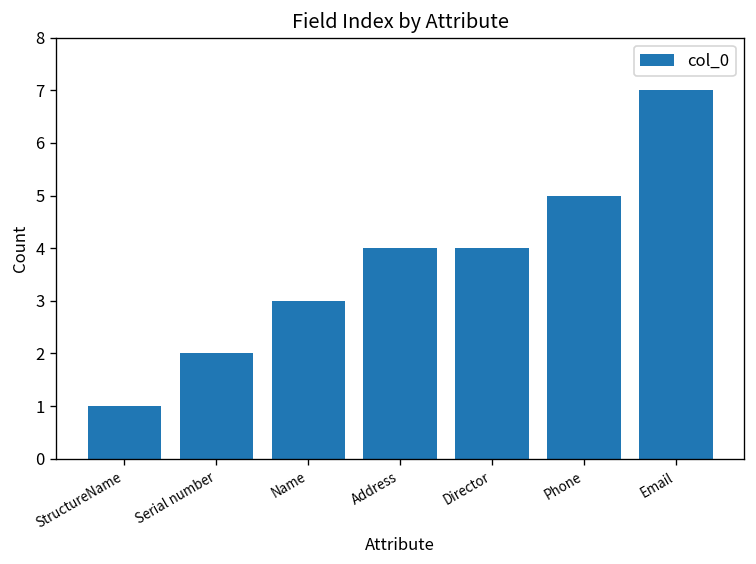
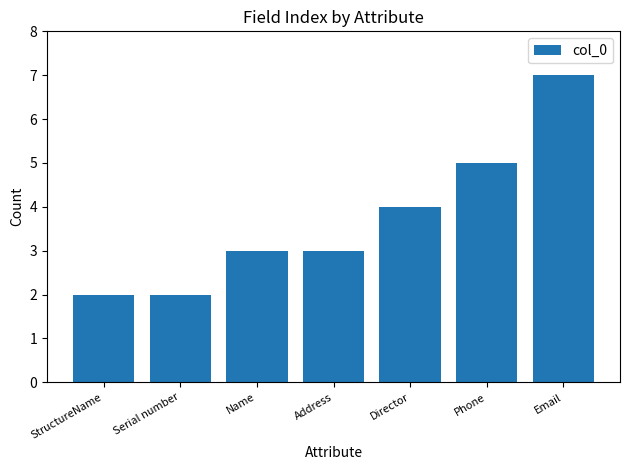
StructureName: 1 -> 2
Address: 4 -> 3
